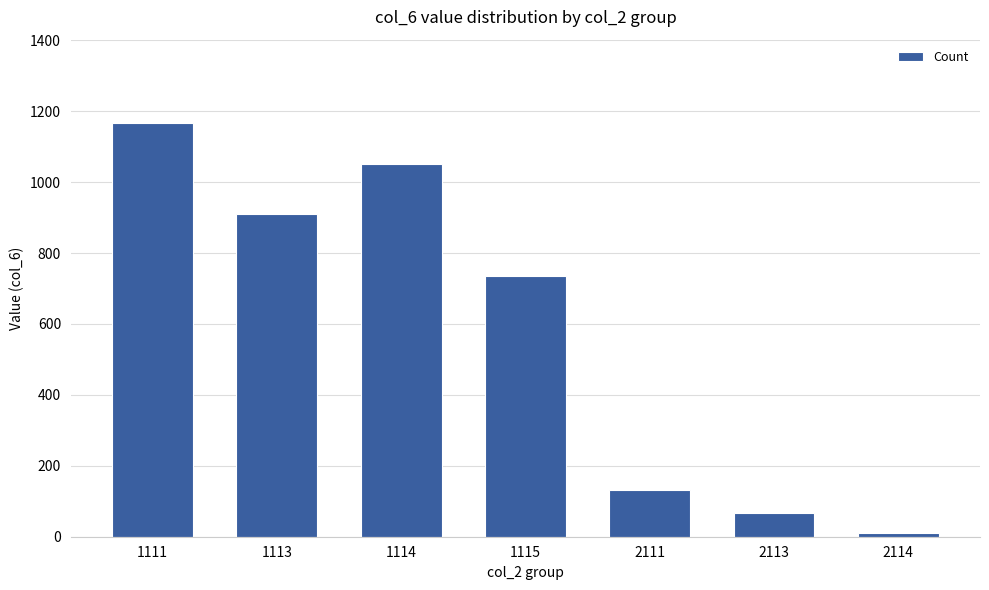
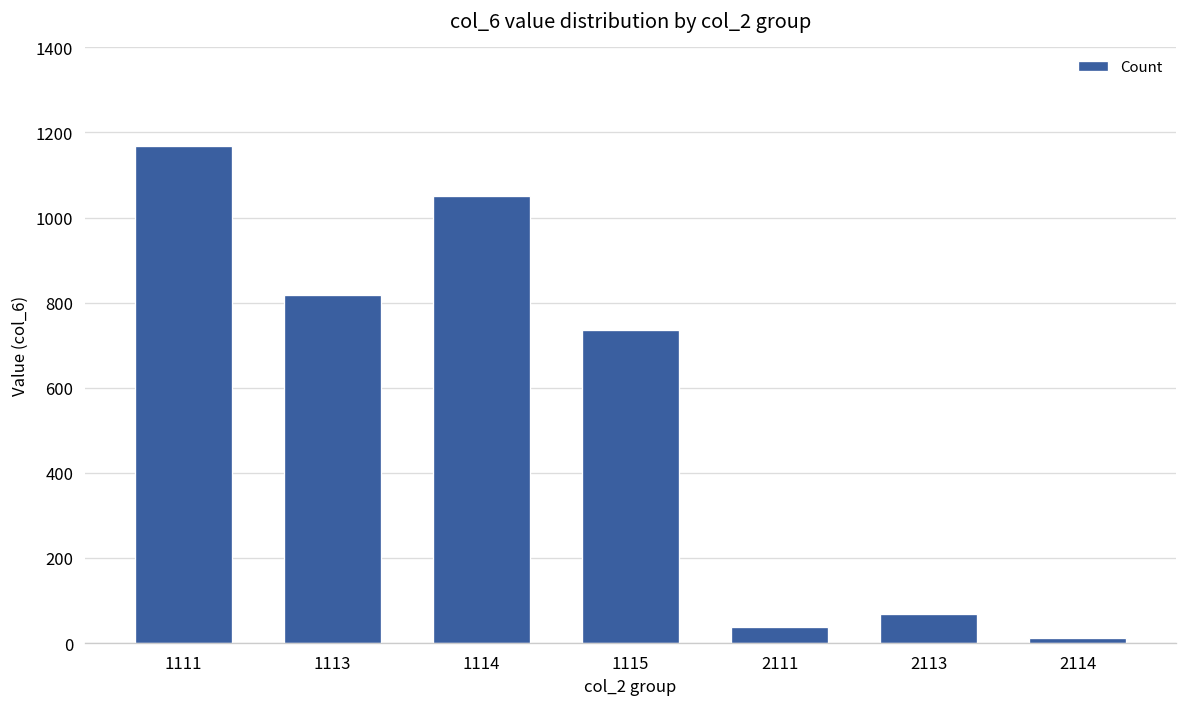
1113: 910 -> 820
2111: 130 -> 40
